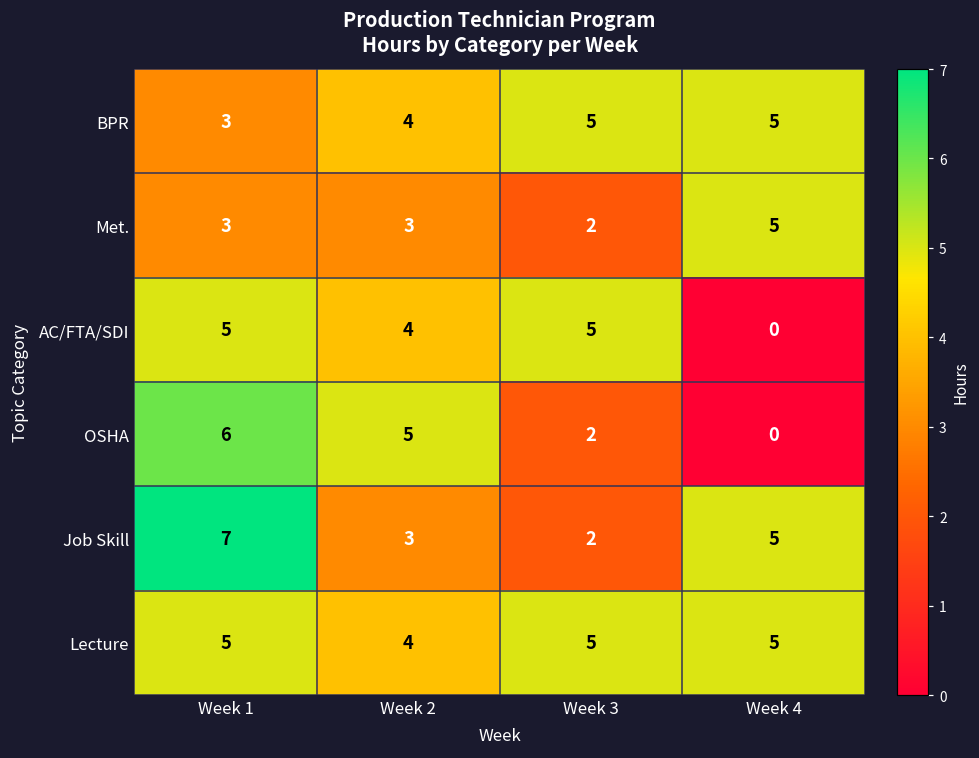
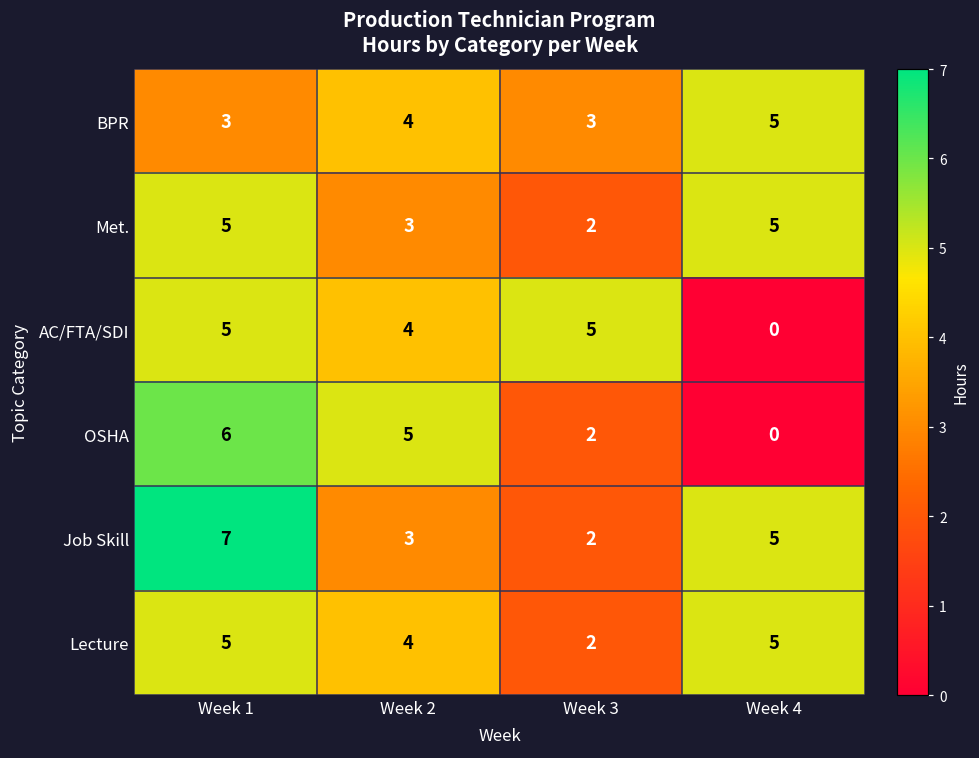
BPR, Week 3: 5 -> 3
Met., Week 1: 3 -> 5
Lecture, Week 3: 5 -> 2
